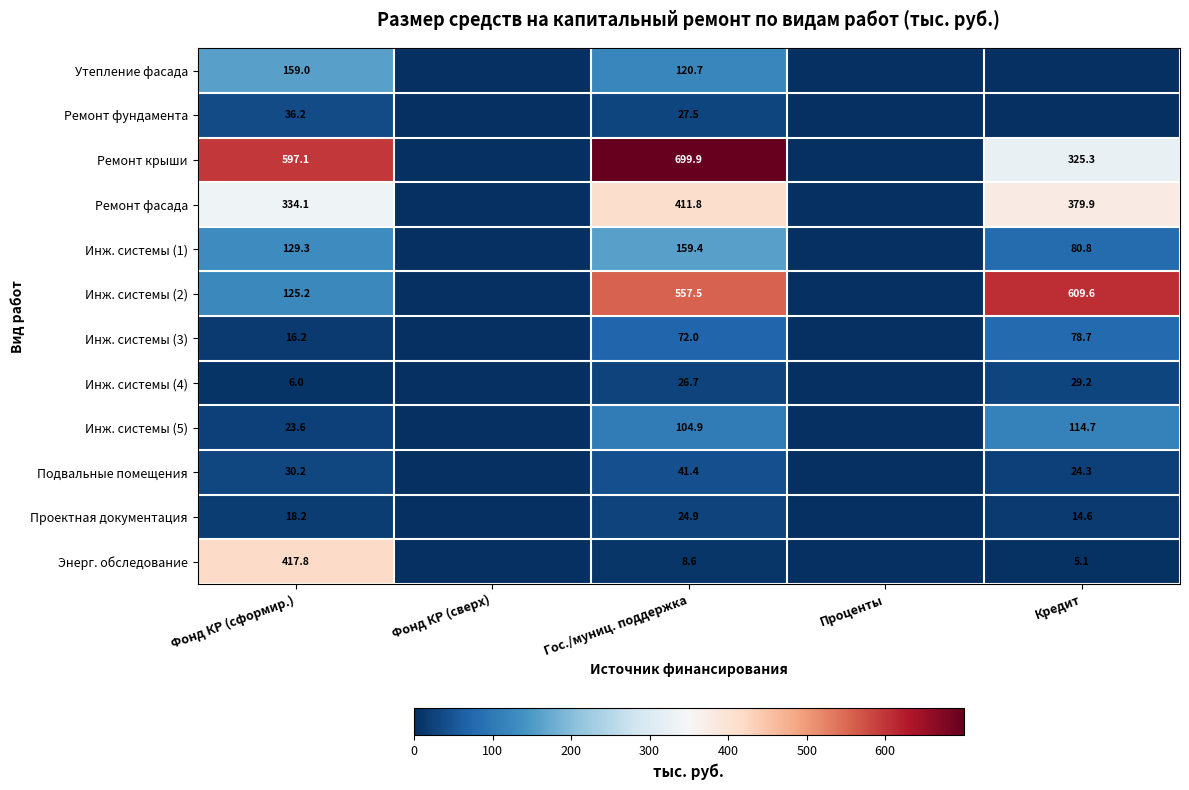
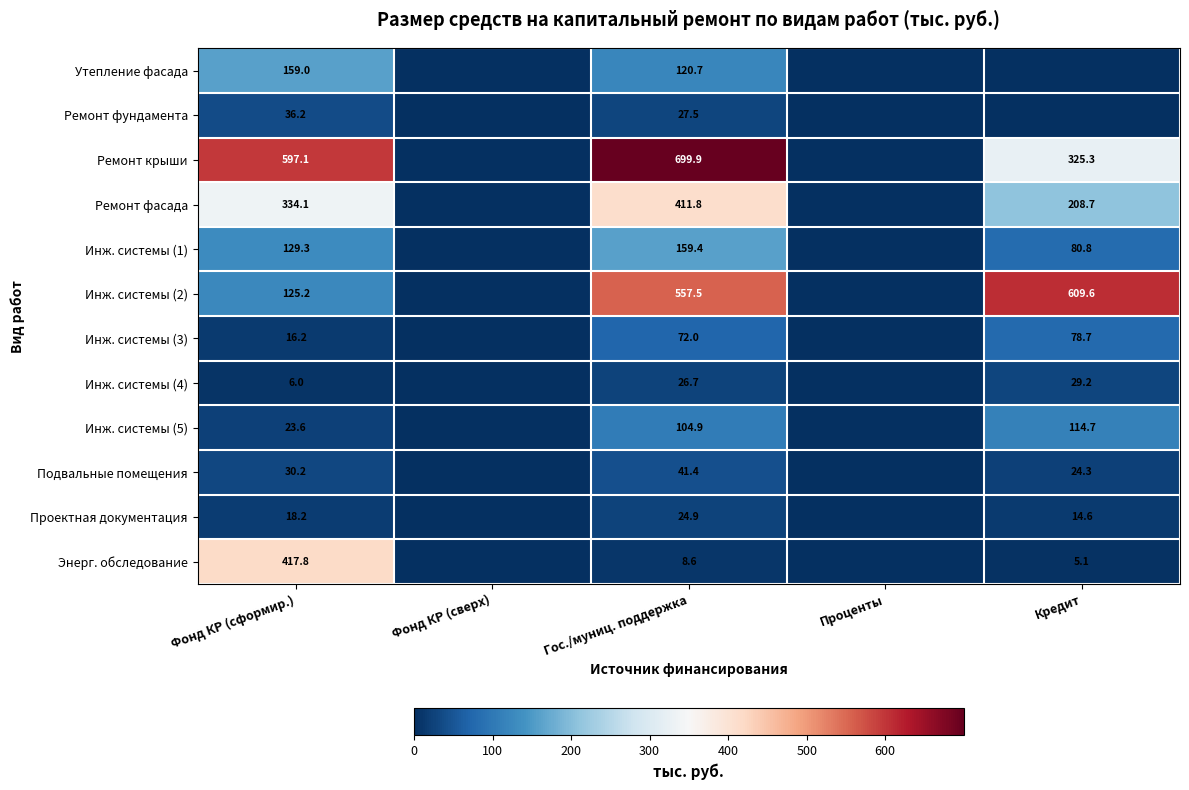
Ремонт фасада, Кредит: 379.9 -> 208.7
